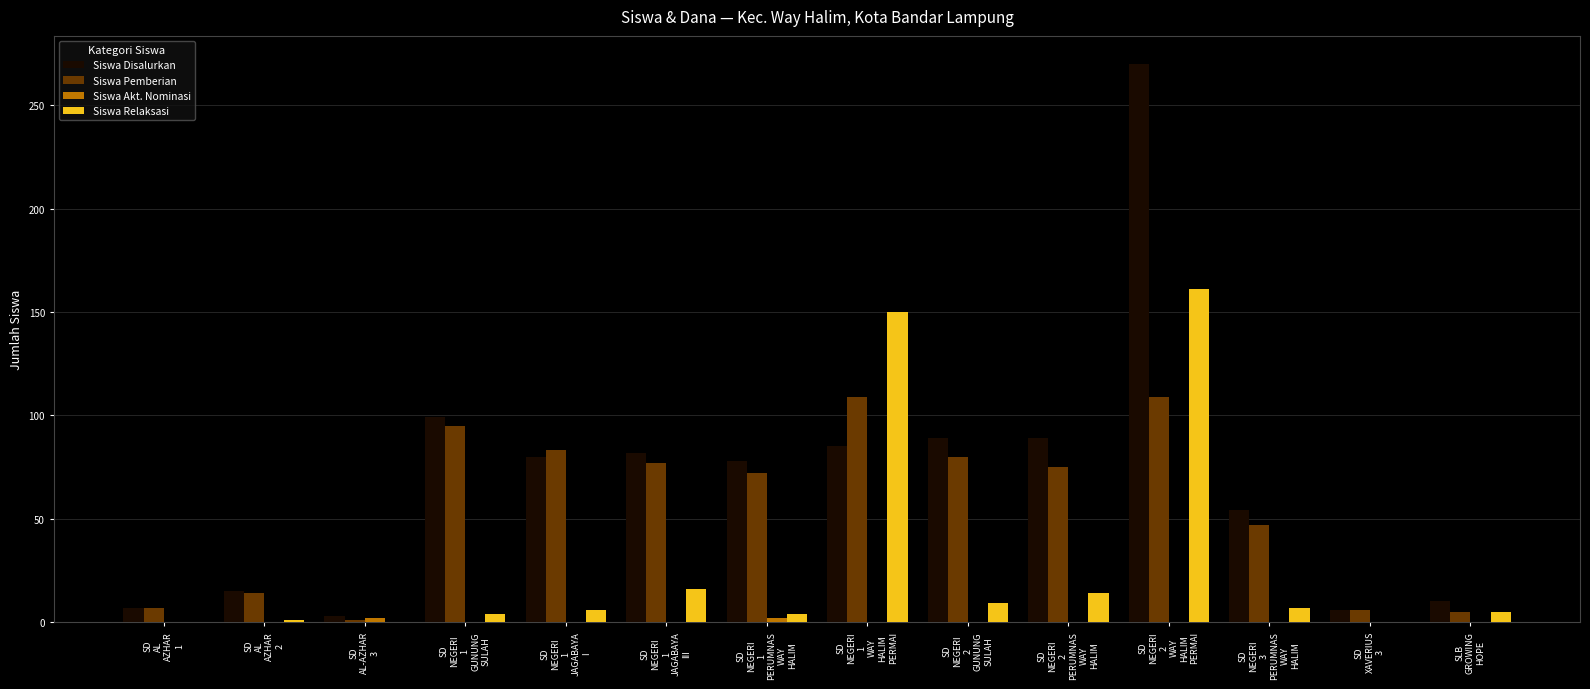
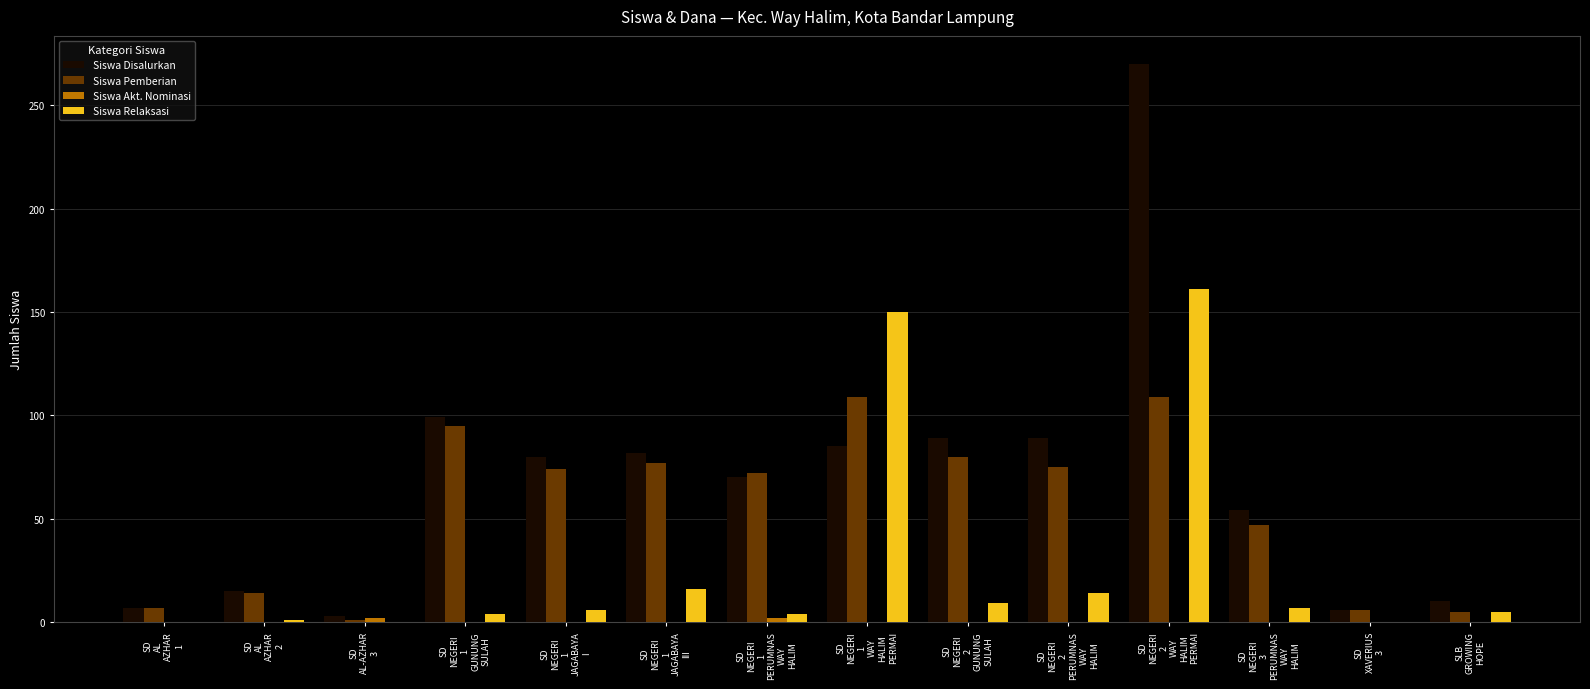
Siswa Pemberian, SD NEGERI 1 JAGABAYA I: 83 -> 74
Siswa Disalurkan, SD NEGERI 1 PERUMNAS WAY HALIM: 78 -> 70
